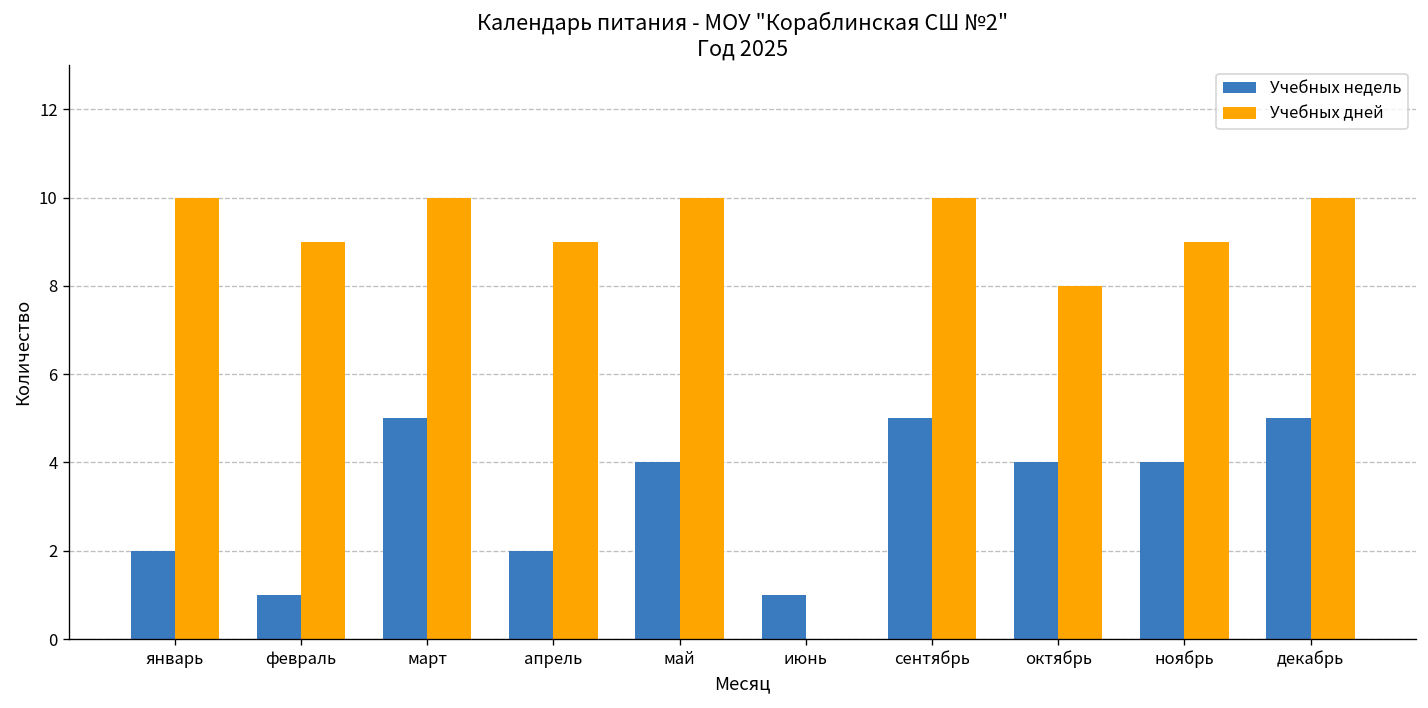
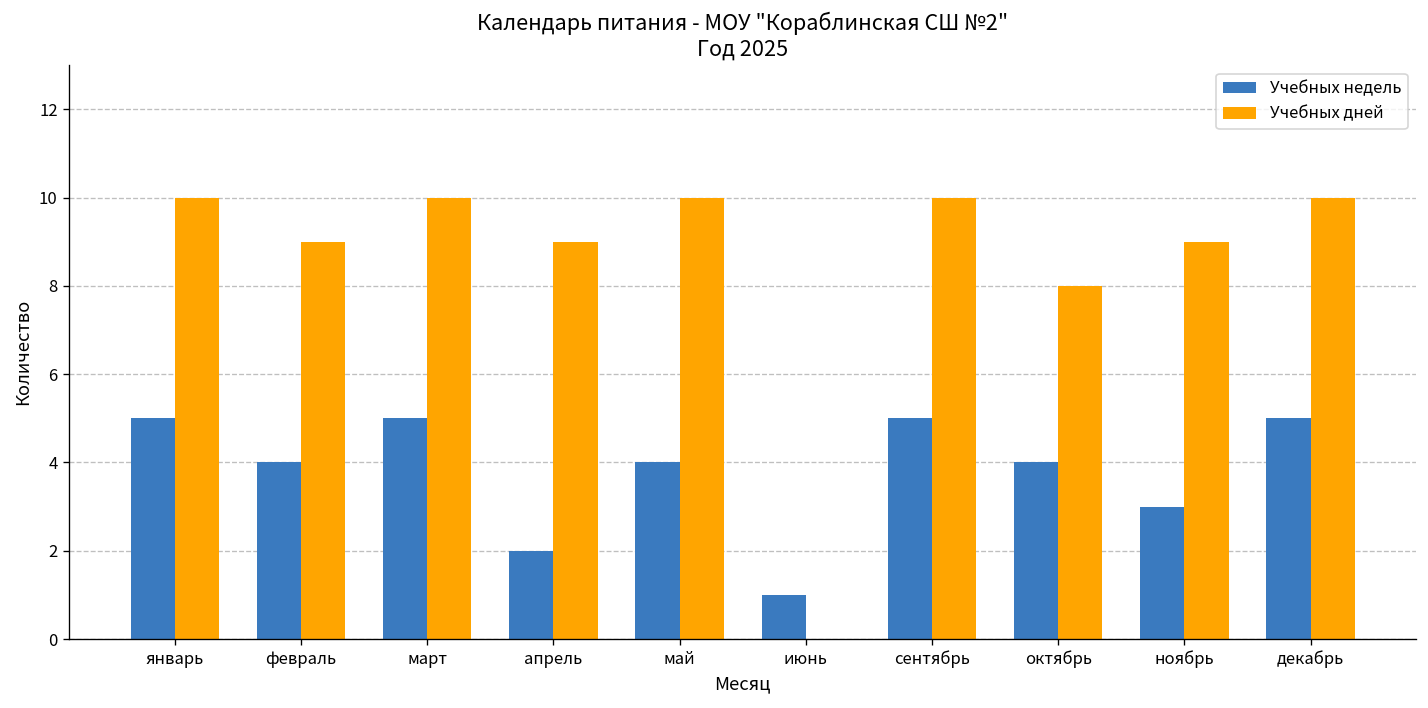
Учебных недель, январь: 2 -> 5
Учебных недель, февраль: 1 -> 4
Учебных недель, ноябрь: 4 -> 3
